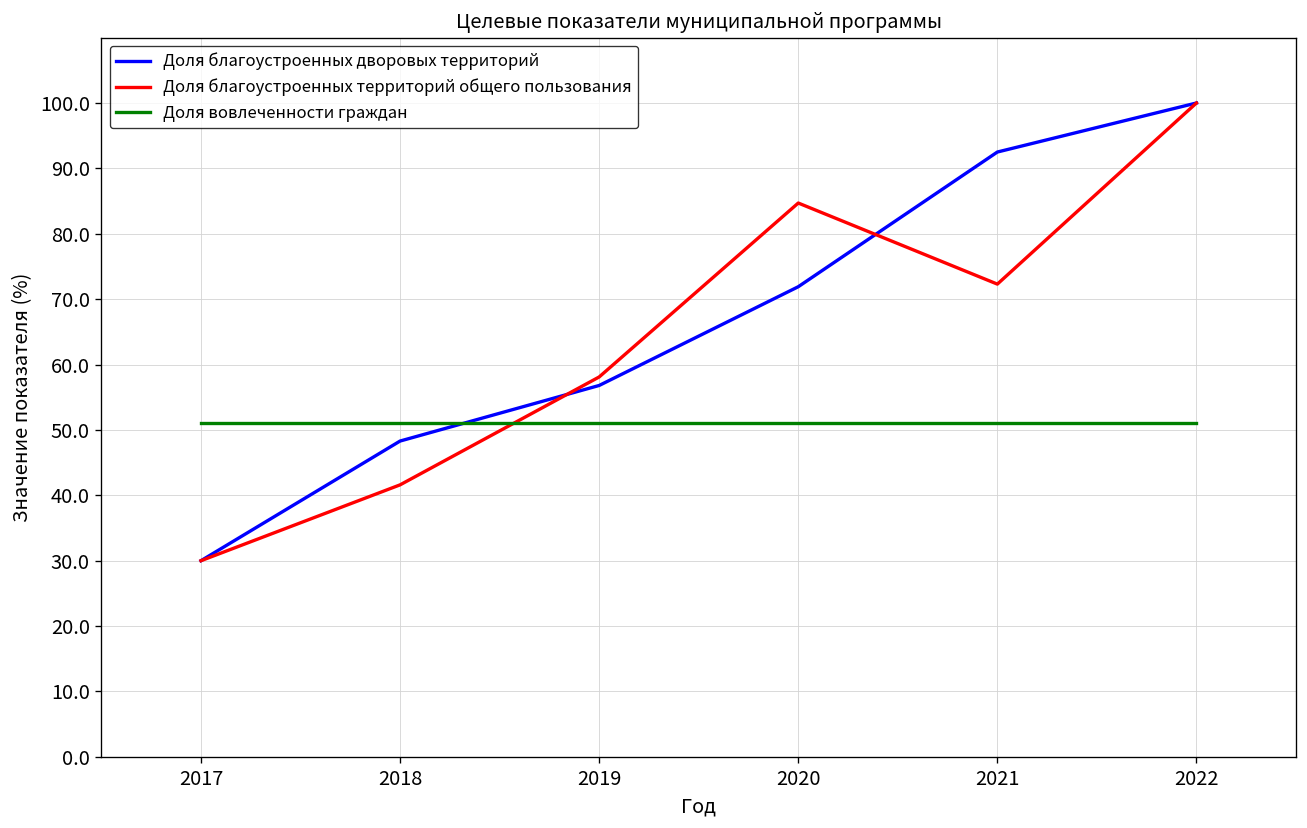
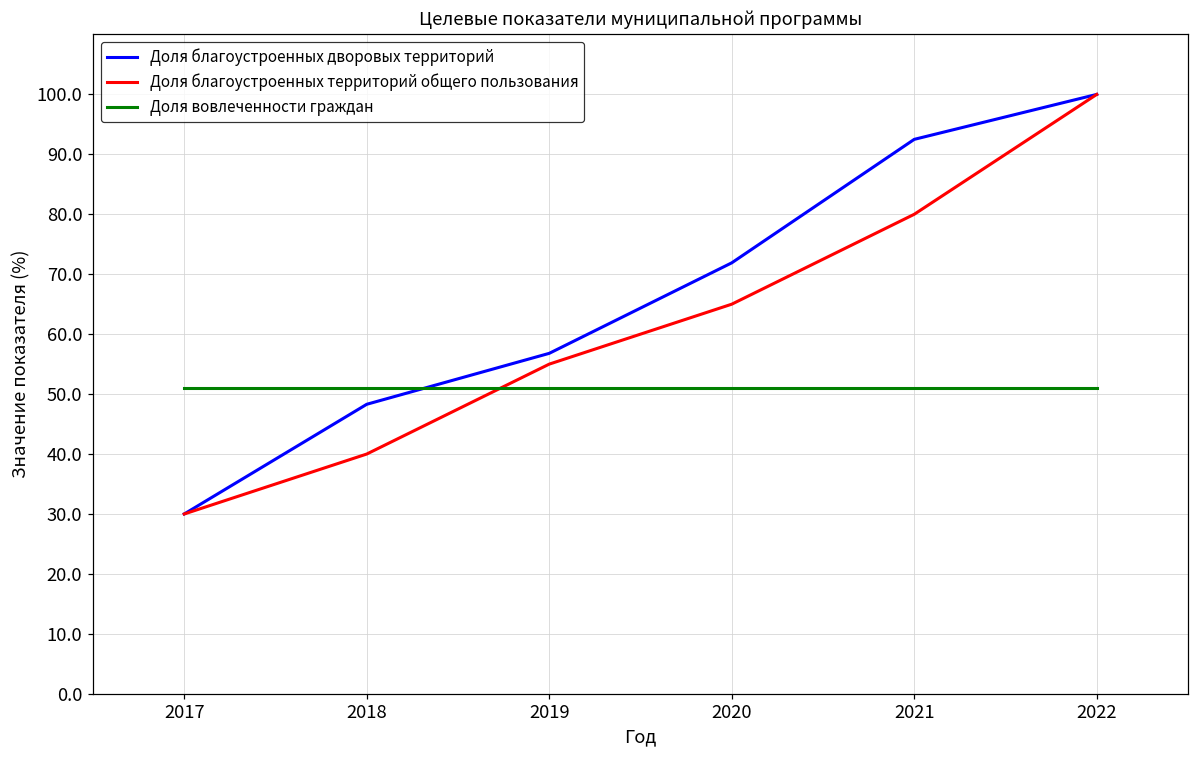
Доля благоустроенных территорий общего пользования, 2018: 42 -> 40
Доля благоустроенных территорий общего пользования, 2019: 58 -> 55
Доля благоустроенных территорий общего пользования, 2020: 85 -> 65
Доля благоустроенных территорий общего пользования, 2021: 72 -> 80
